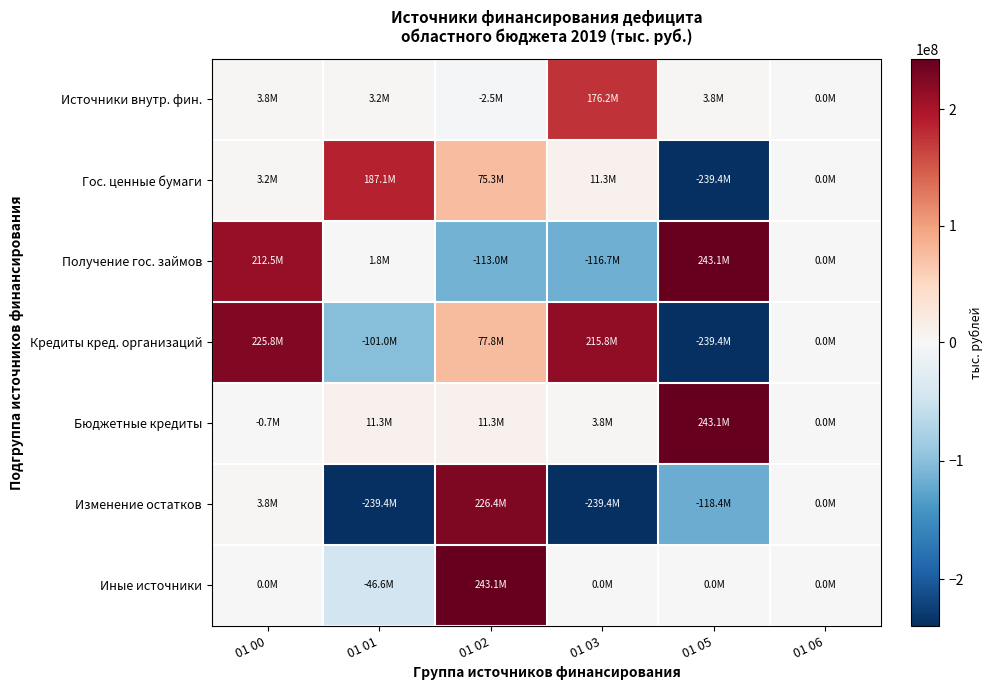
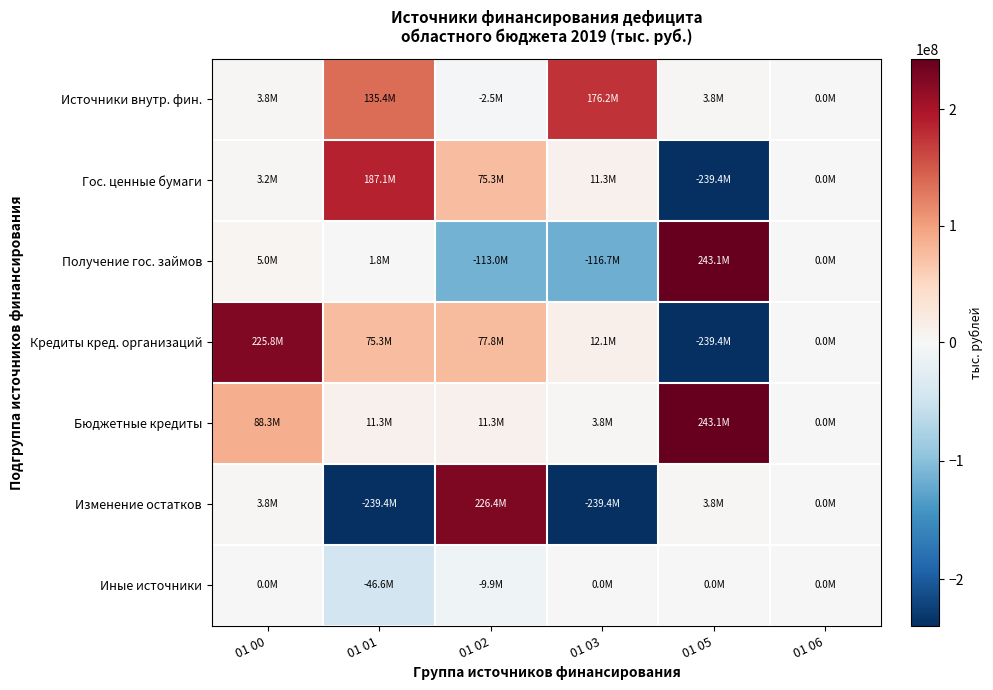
Источники внутр. фин., 01 01: 3.2M -> 135.4M
Получение гос. займов, 01 00: 212.5M -> 5.0M
Кредиты кред. организаций, 01 01: -101.0M -> 75.3M
Кредиты кред. организаций, 01 03: 215.8M -> 12.1M
Бюджетные кредиты, 01 00: -0.7M -> 88.3M
Изменение остатков, 01 05: -118.4M -> 3.8M
Иные источники, 01 02: 243.1M -> -9.9M
